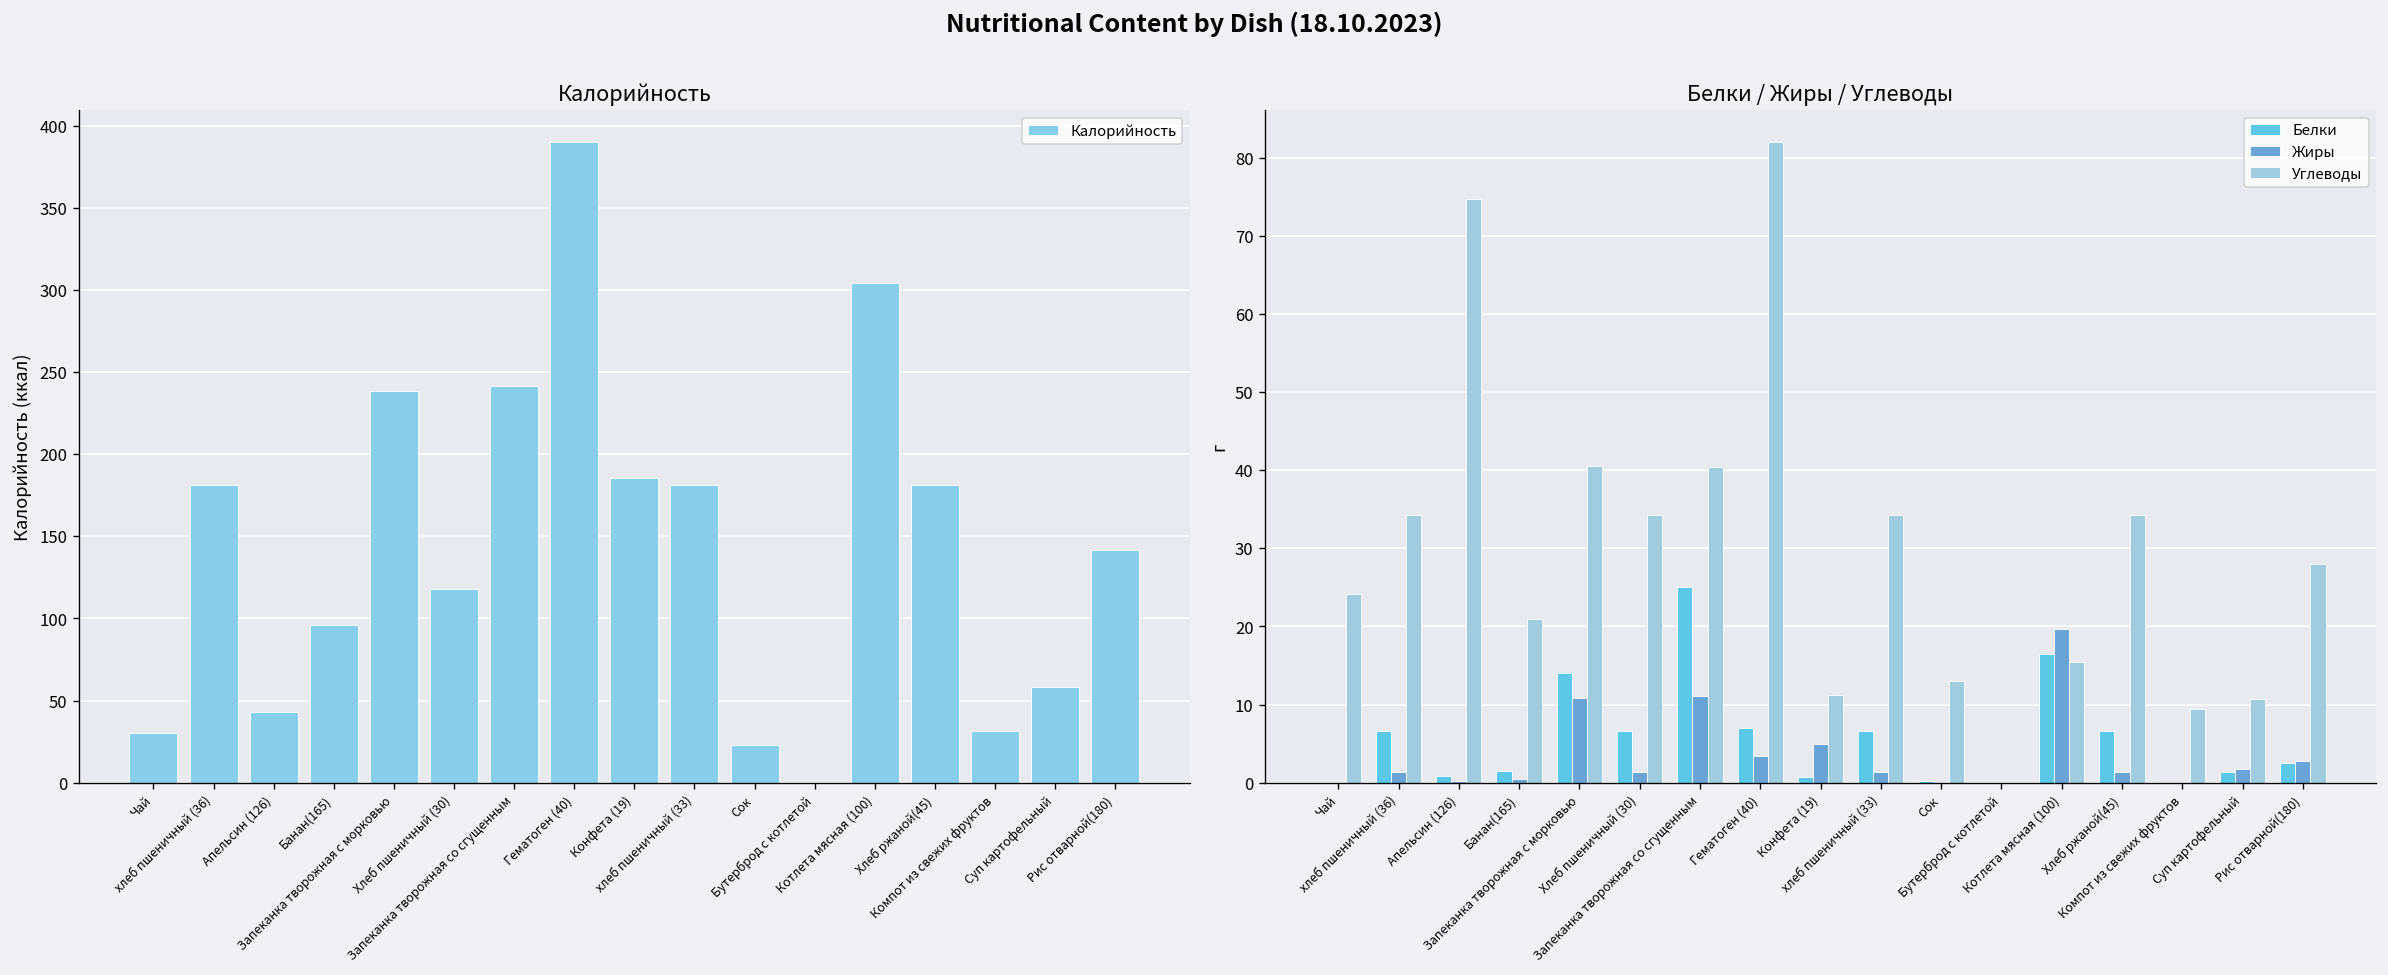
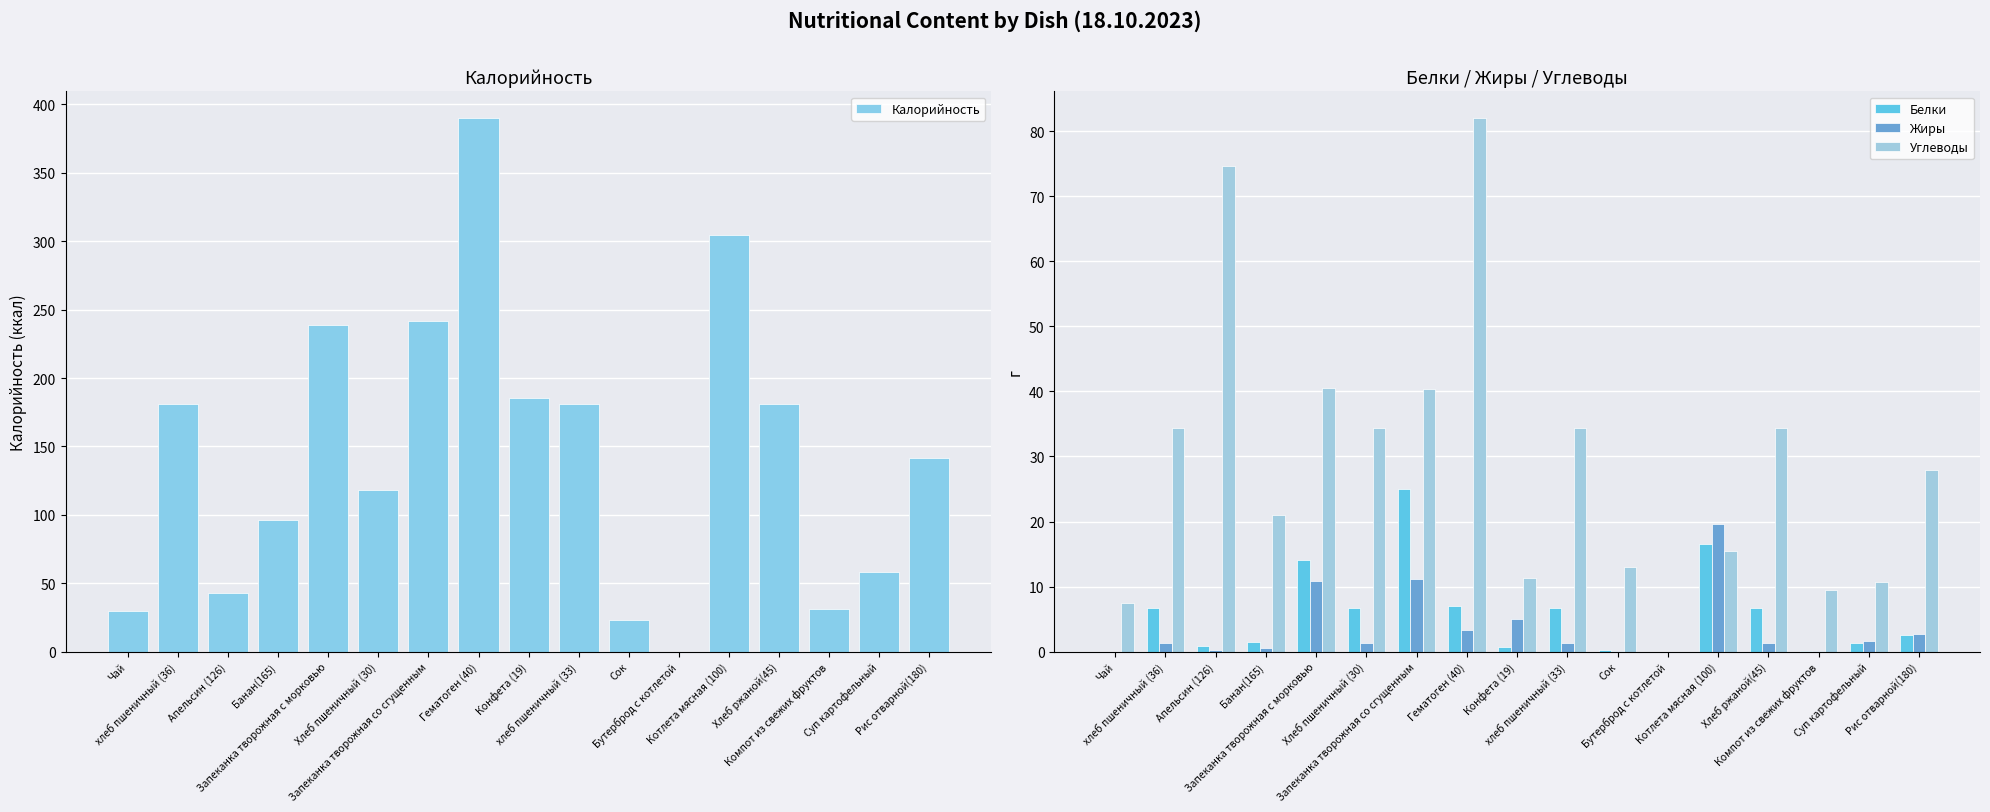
Белки / Жиры / Углеводы, Углеводы, Чай: 24 -> 7
